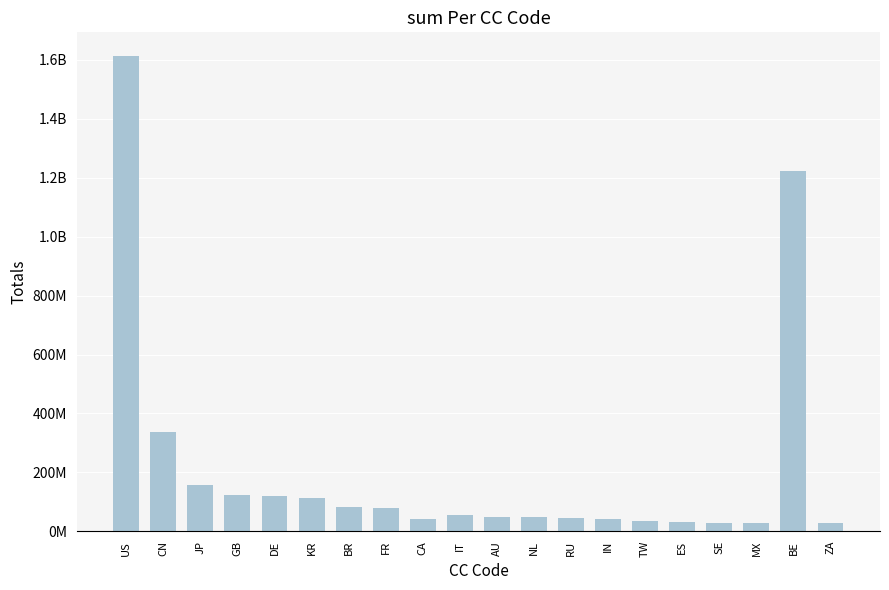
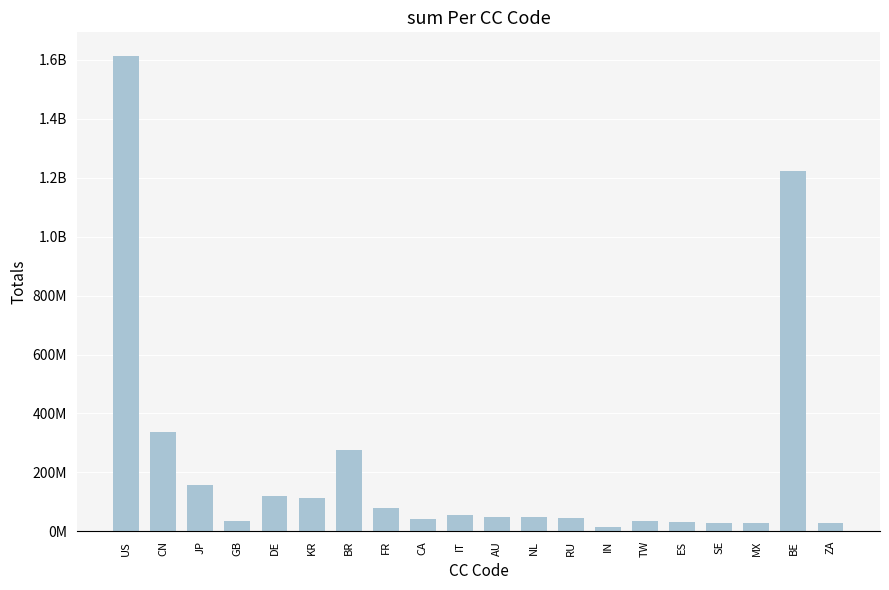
GB: 120000000 -> 40000000
BR: 80000000 -> 280000000
IN: 40000000 -> 10000000
